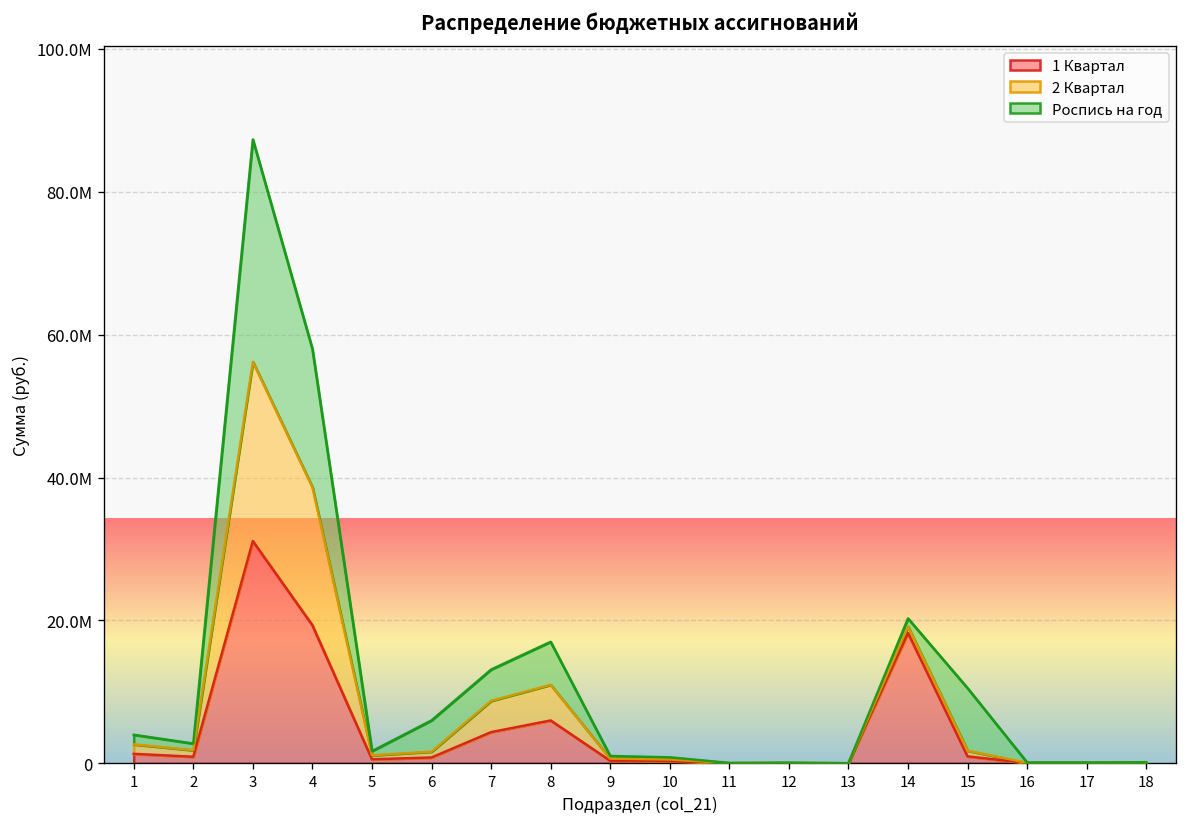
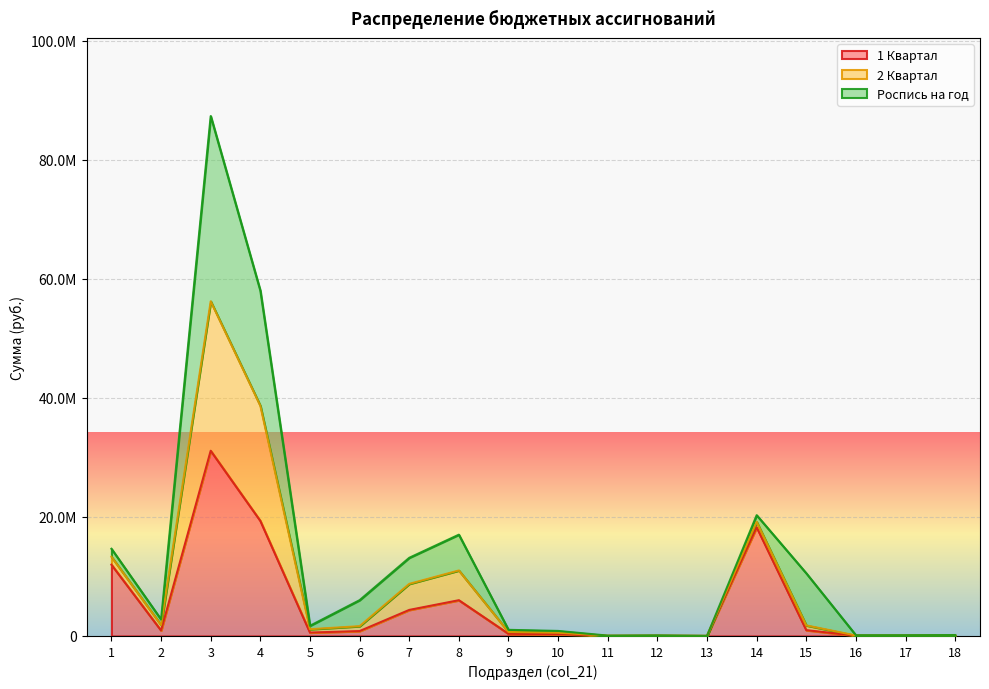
1 Квартал, 1: 1000000 -> 12000000
